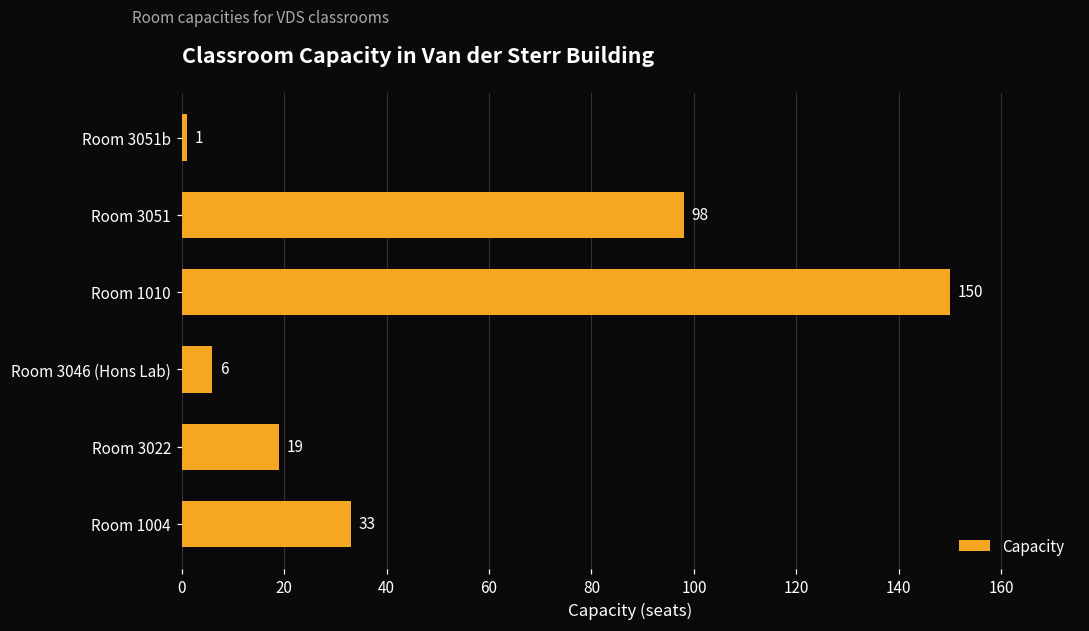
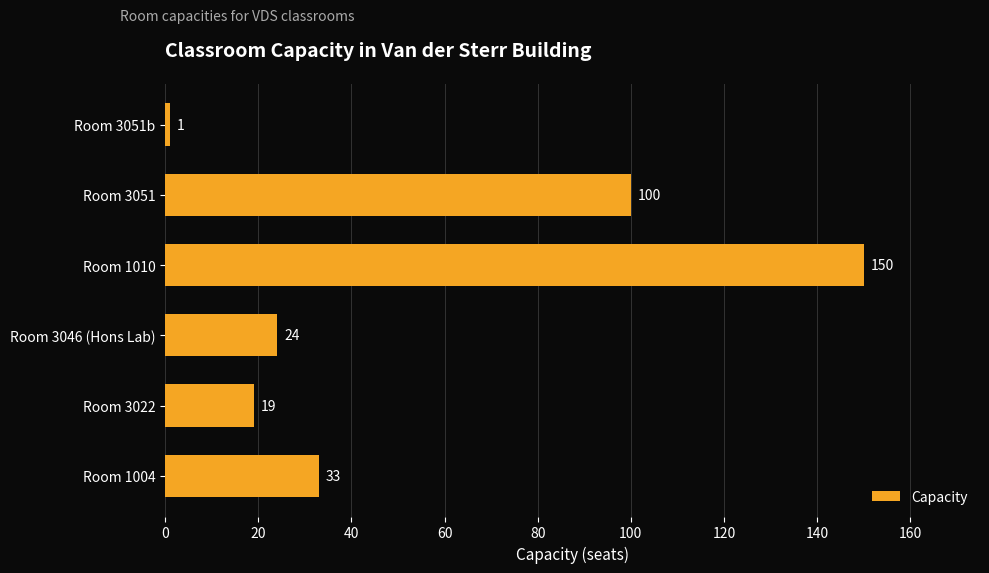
Room 3051: 98 -> 100
Room 3046 (Hons Lab): 6 -> 24
